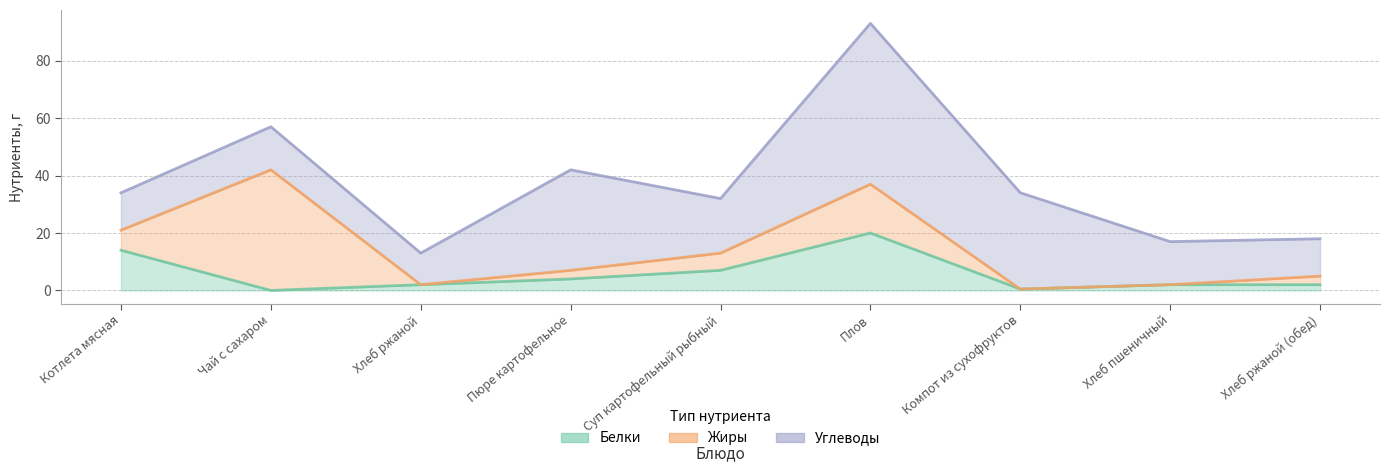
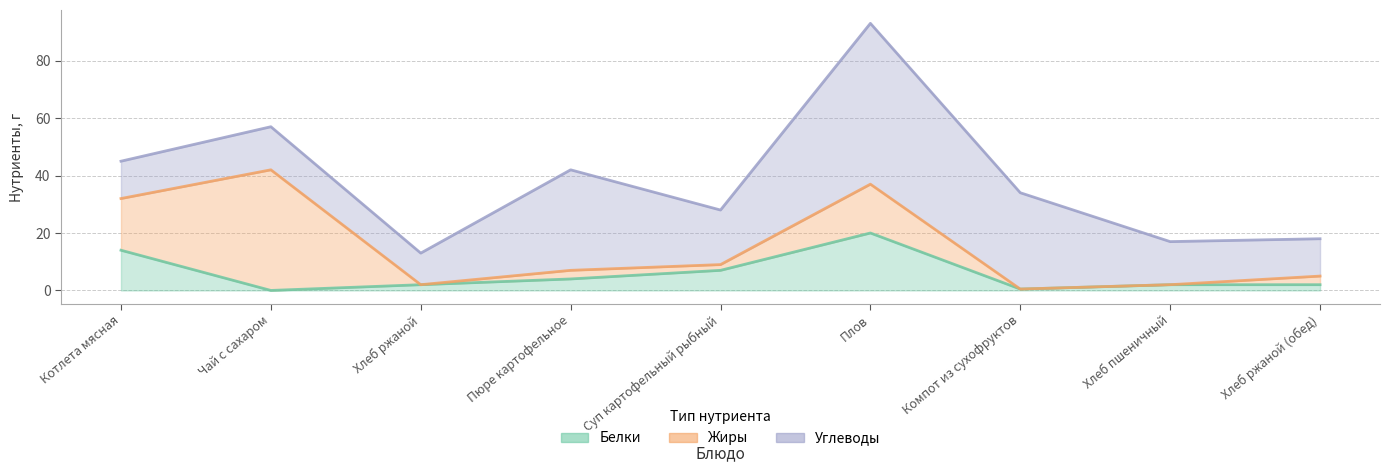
Жиры, Котлета мясная: 7 -> 18
Жиры, Суп картофельный рыбный: 6 -> 2
